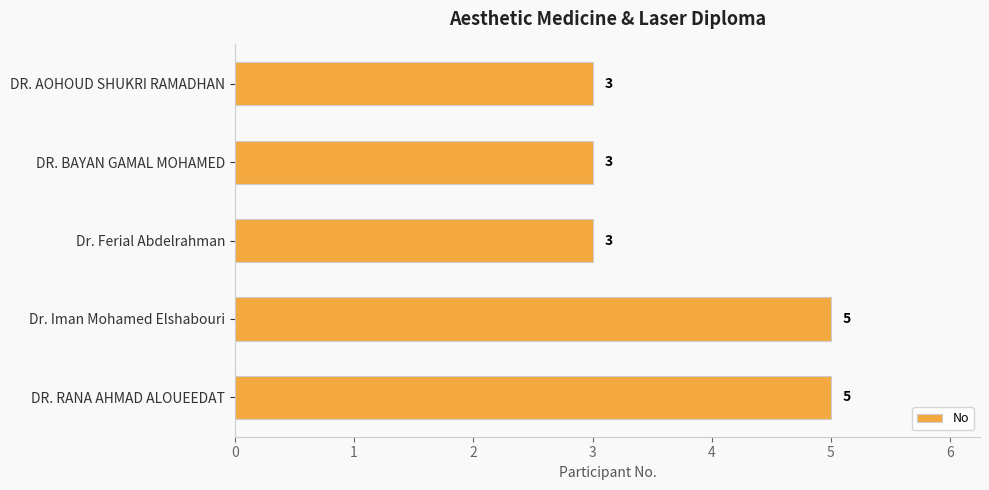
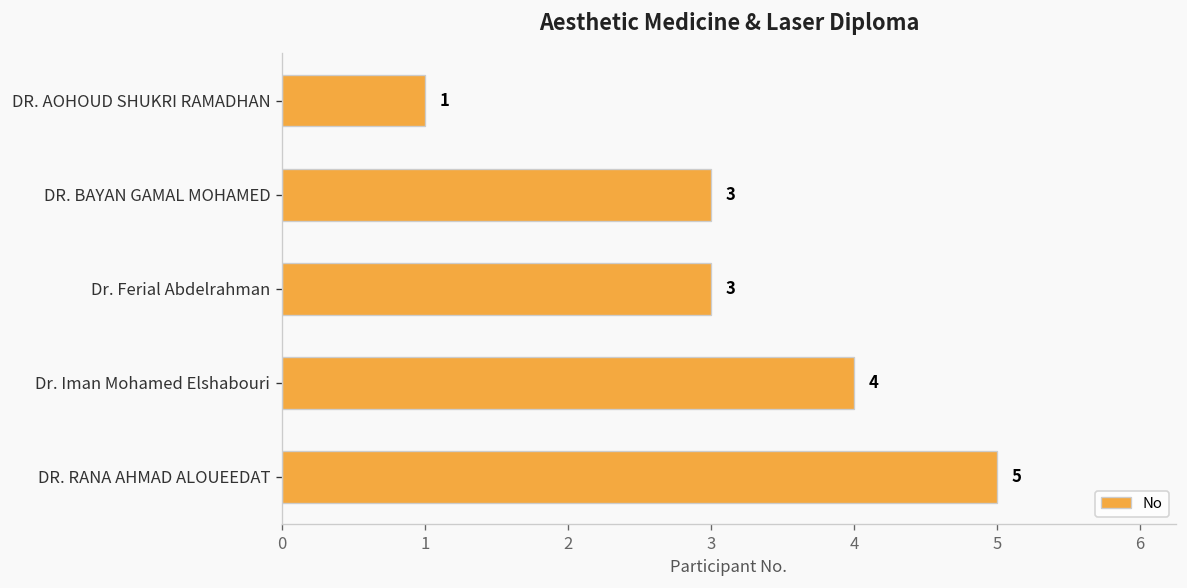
DR. AOHOUD SHUKRI RAMADHAN: 3 -> 1
Dr. Iman Mohamed Elshabouri: 5 -> 4
